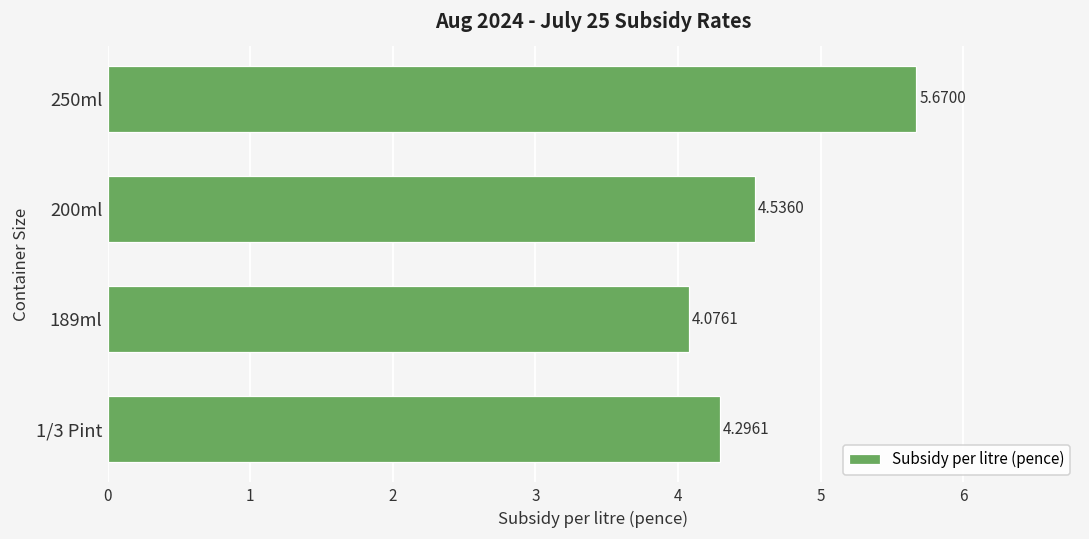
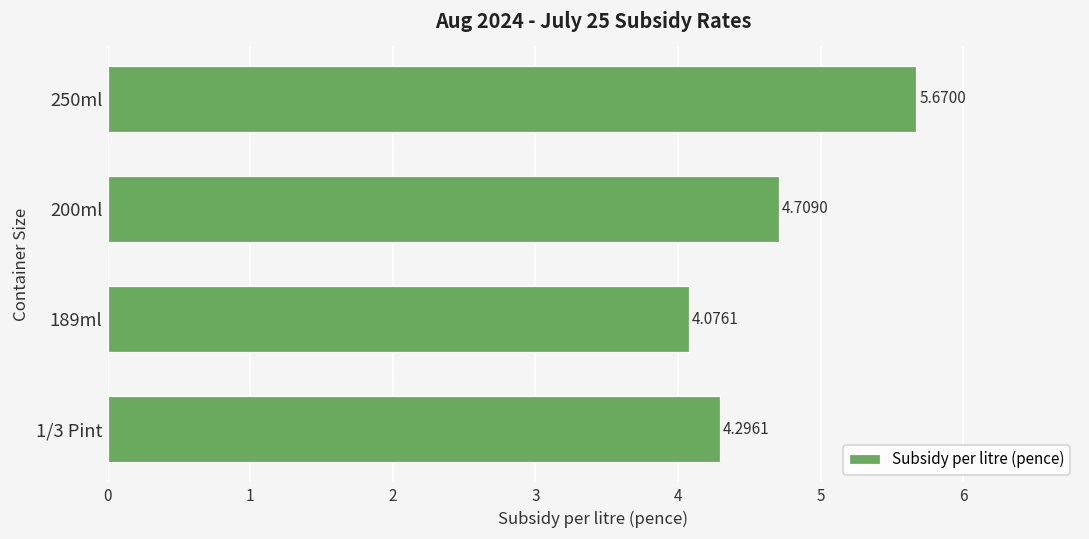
200ml: 4.5360 -> 4.7090
